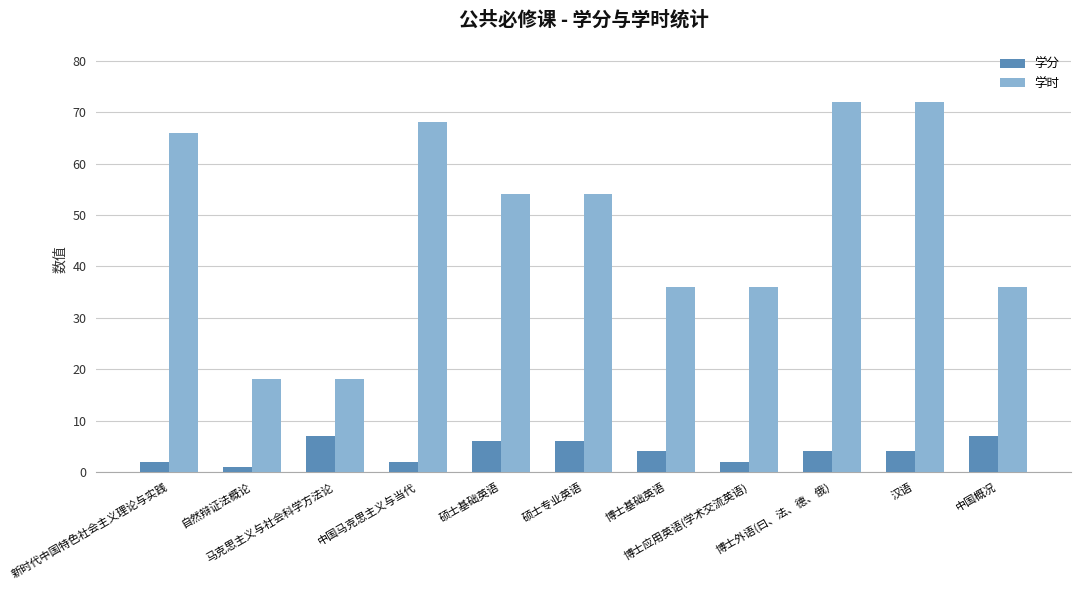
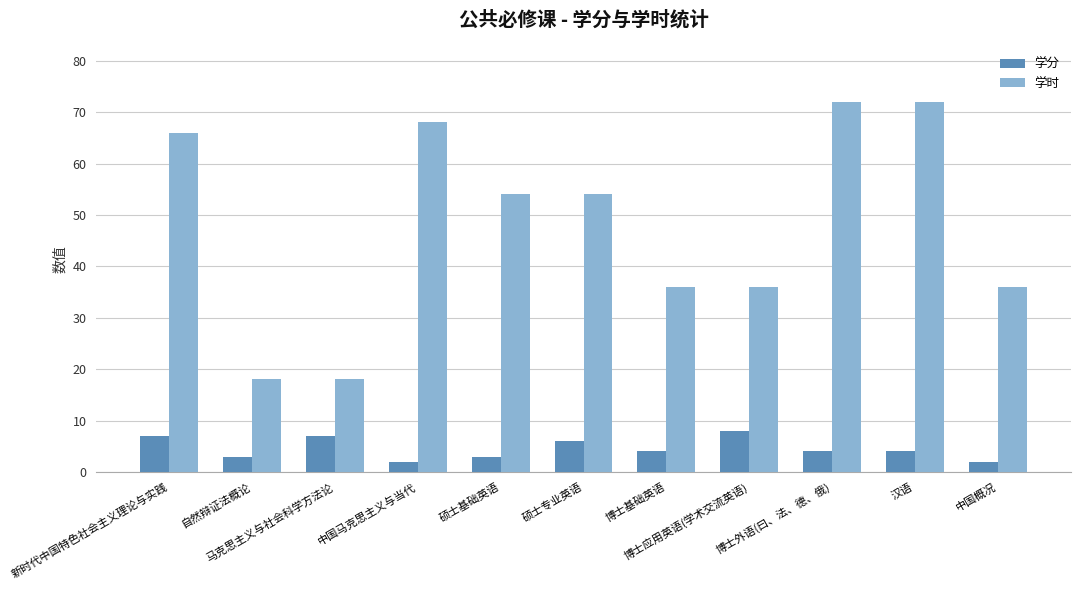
学分, 新时代中国特色社会主义理论与实践: 2 -> 7
学分, 自然辩证法概论: 1 -> 3
学分, 硕士基础英语: 6 -> 3
学分, 博士应用英语(学术交流英语): 2 -> 8
学分, 中国概况: 7 -> 2
